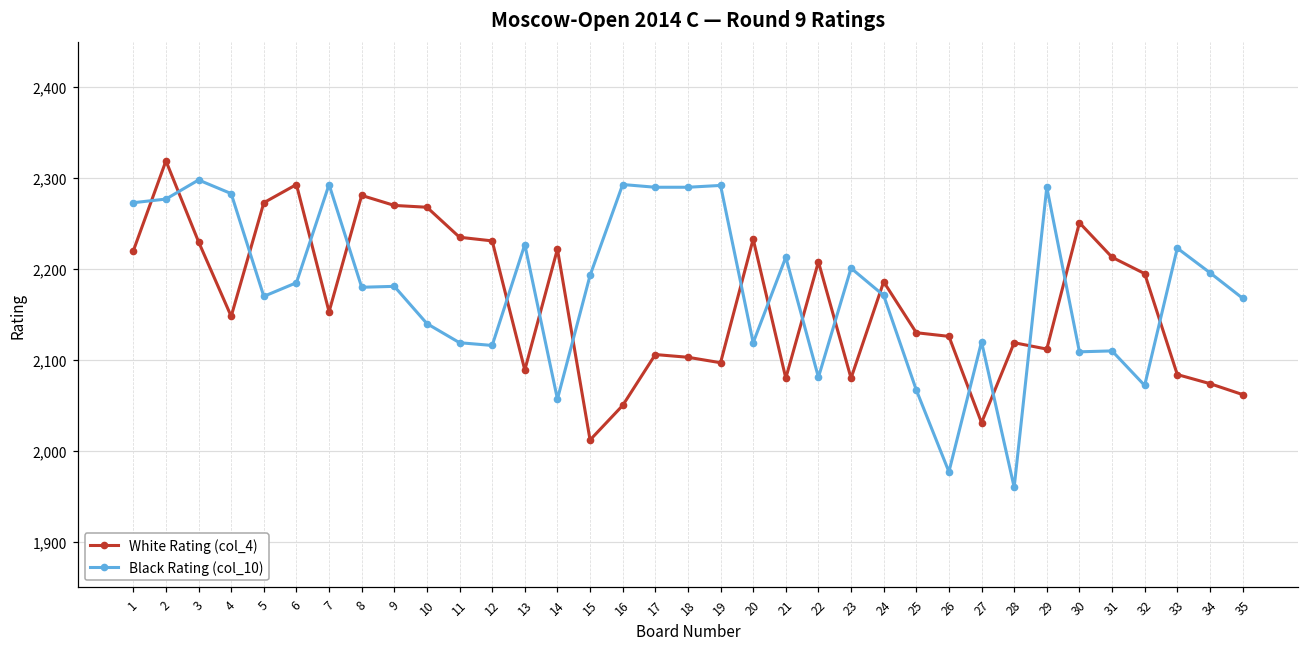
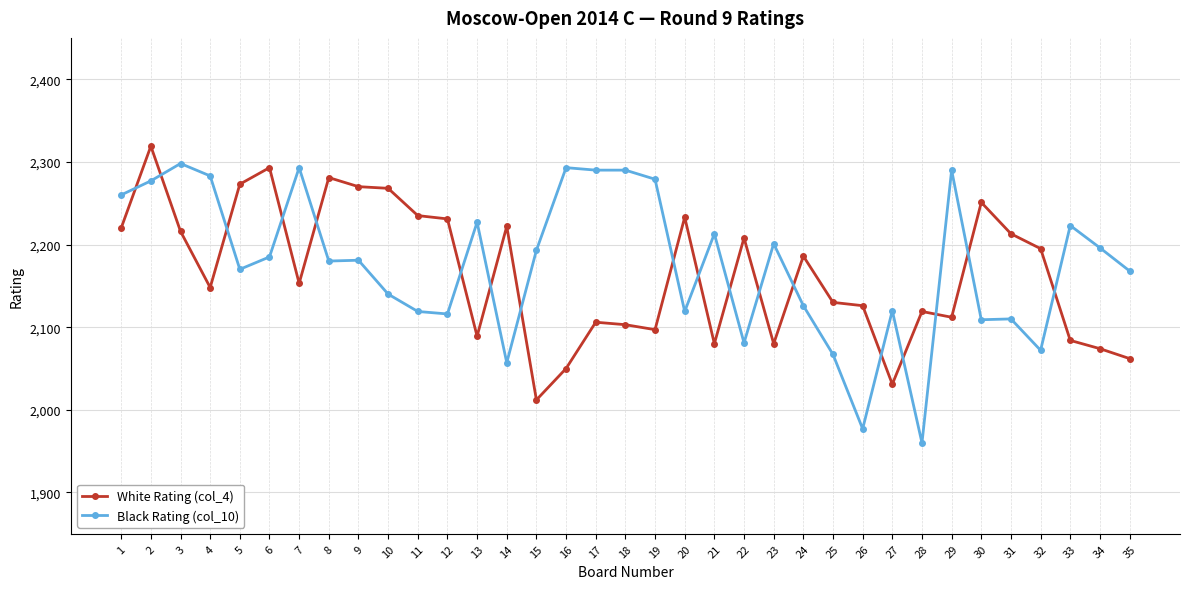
Black Rating (col_10), 1: 2,270 -> 2,260
White Rating (col_4), 3: 2,230 -> 2,220
Black Rating (col_10), 19: 2,290 -> 2,280
Black Rating (col_10), 24: 2,170 -> 2,130
